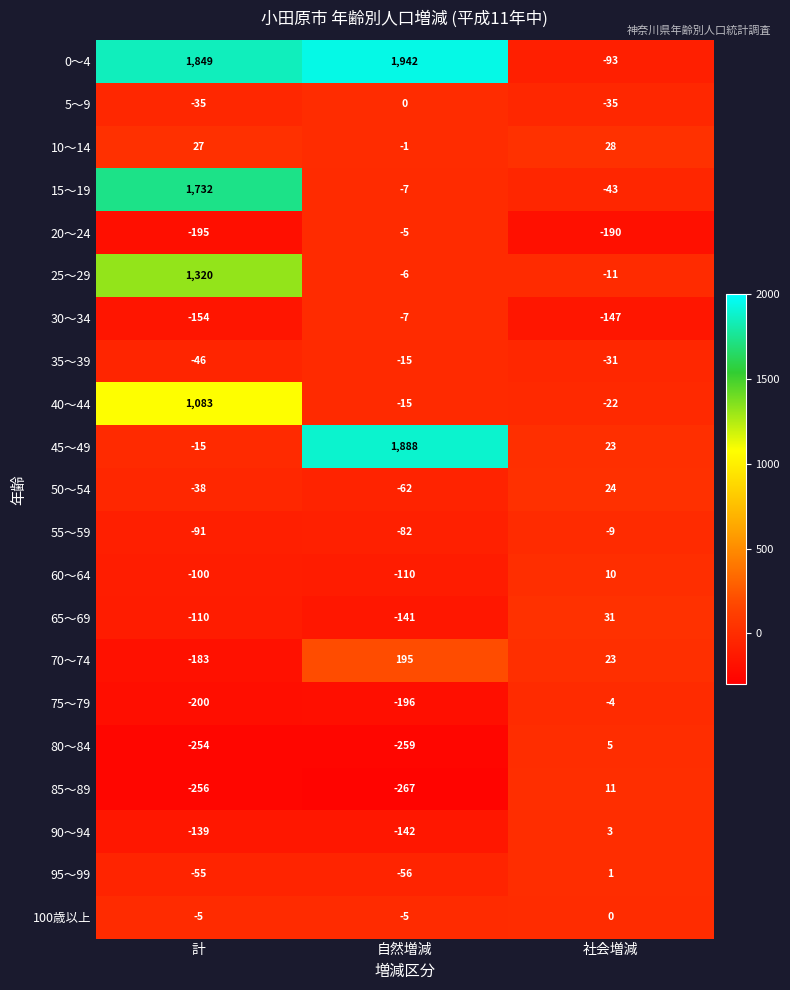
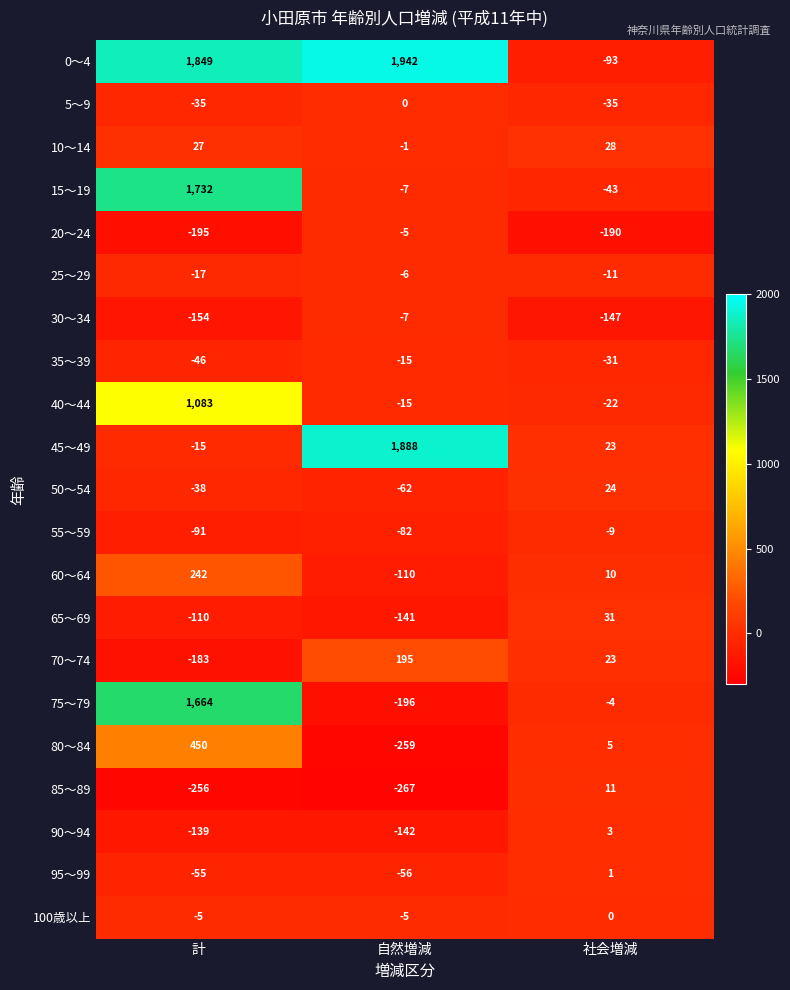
25～29, 計: 1,320 -> -17
60～64, 計: -100 -> 242
75～79, 計: -200 -> 1,664
80～84, 計: -254 -> 450
